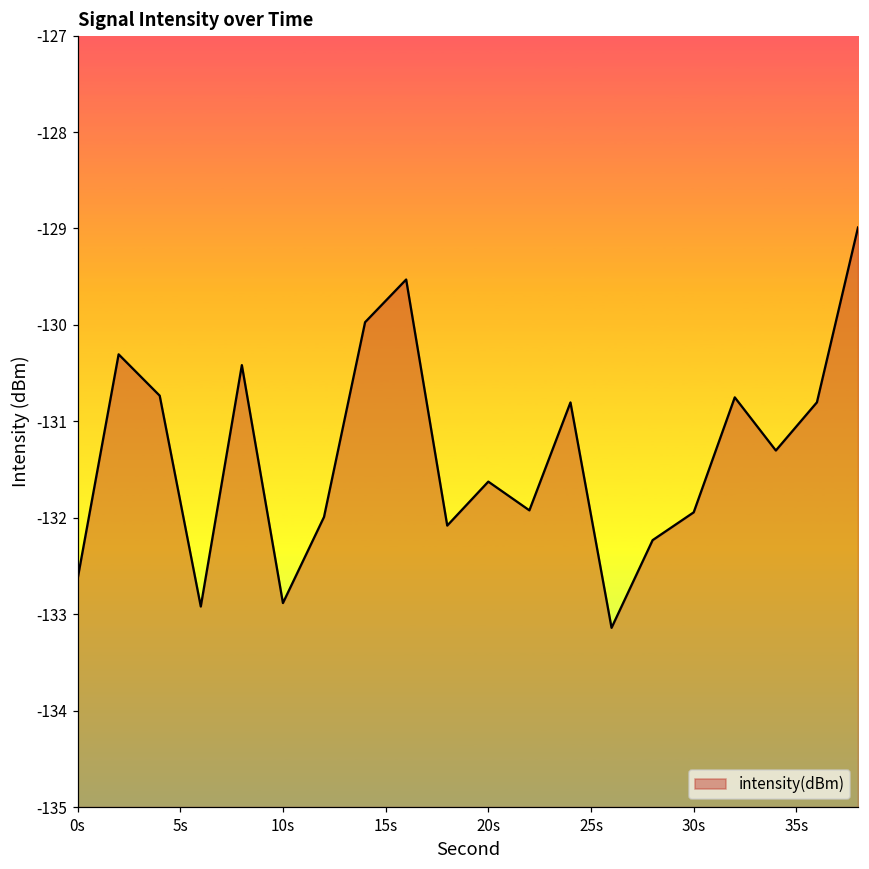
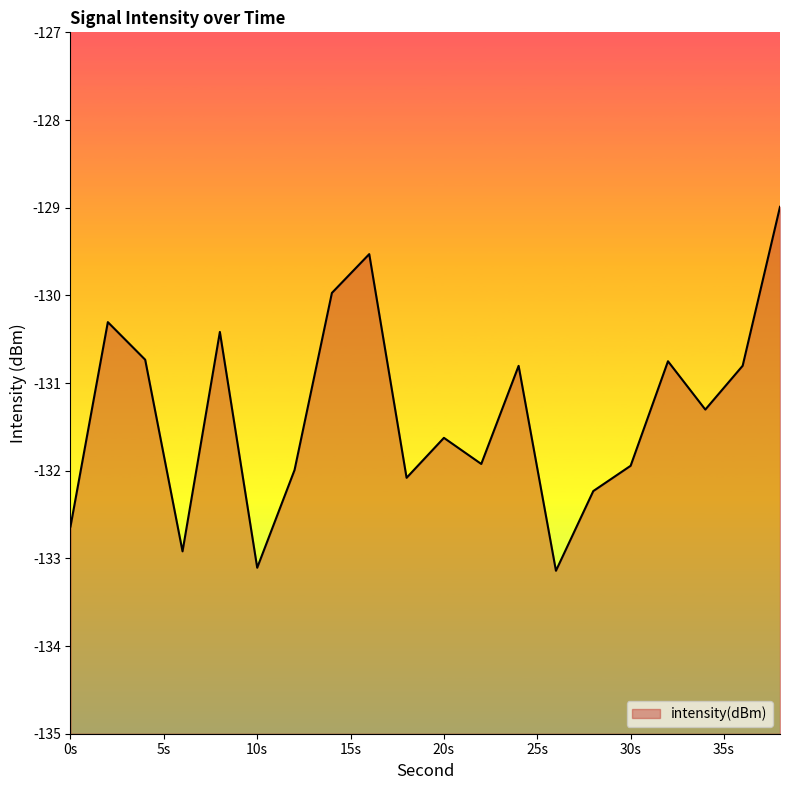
10s: -132.9 -> -133.1
